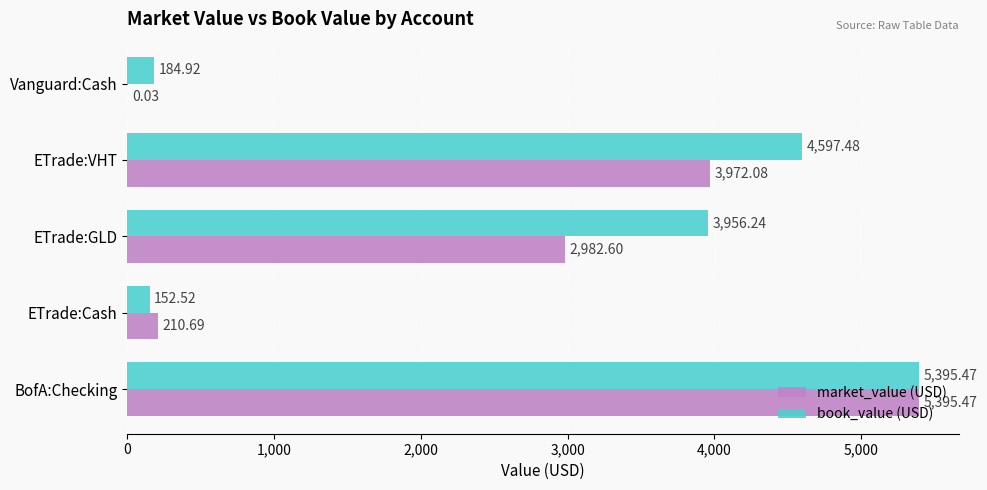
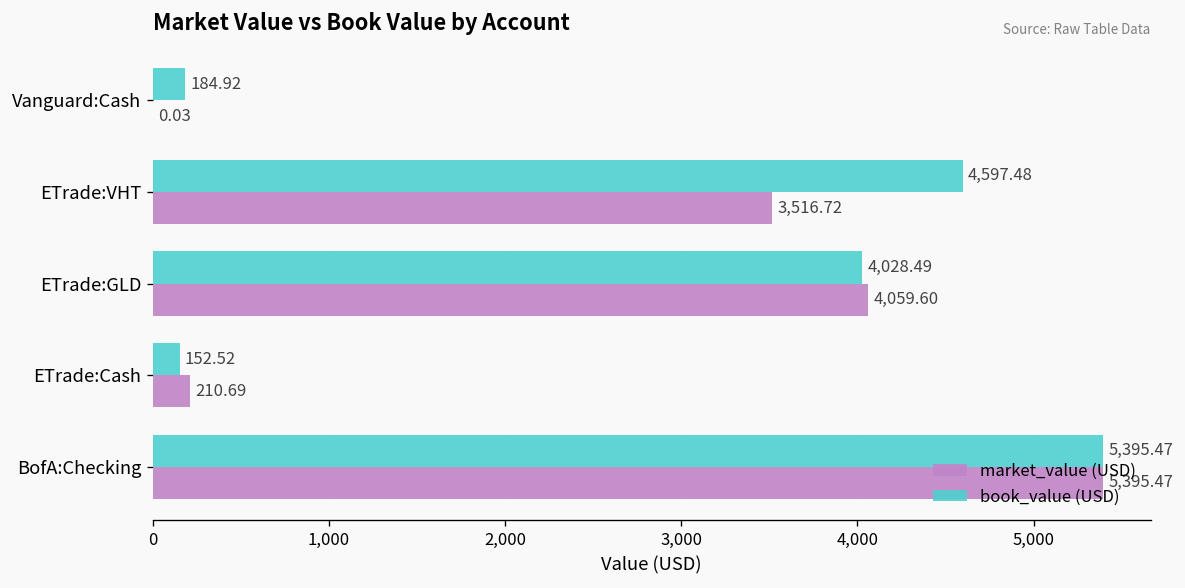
market_value (USD), ETrade:VHT: 3,972.08 -> 3,516.72
book_value (USD), ETrade:GLD: 3,956.24 -> 4,028.49
market_value (USD), ETrade:GLD: 2,982.60 -> 4,059.60
